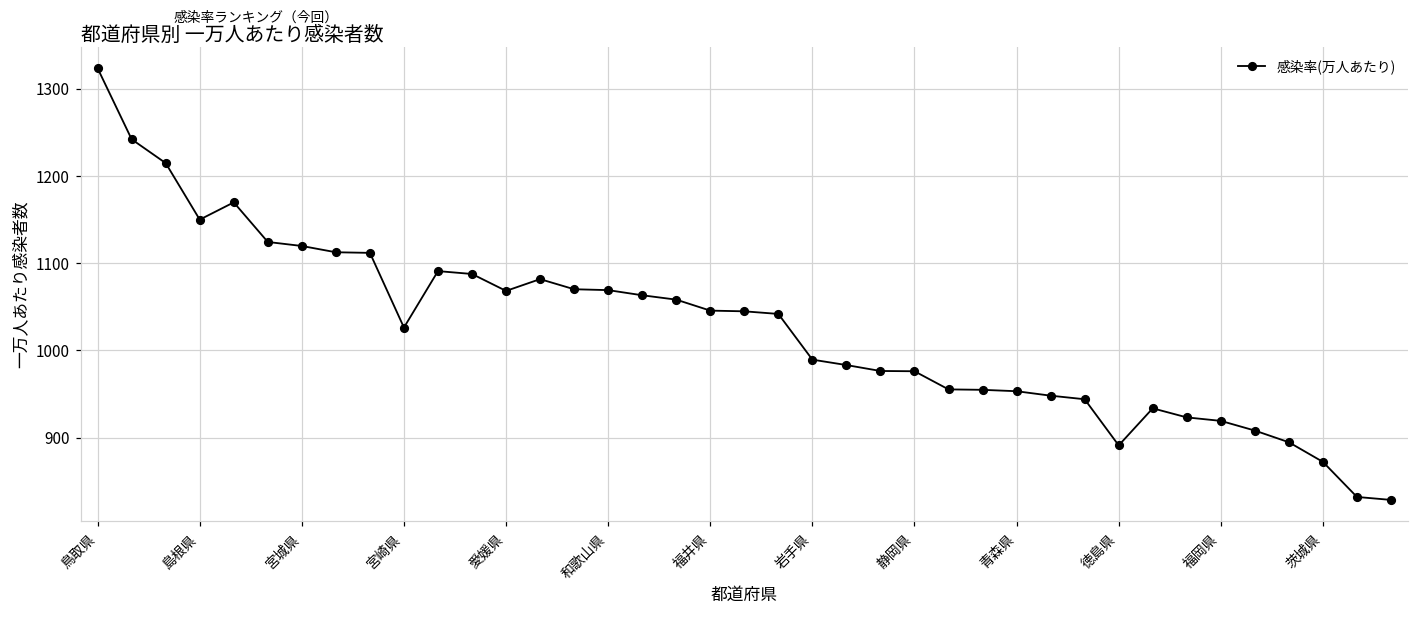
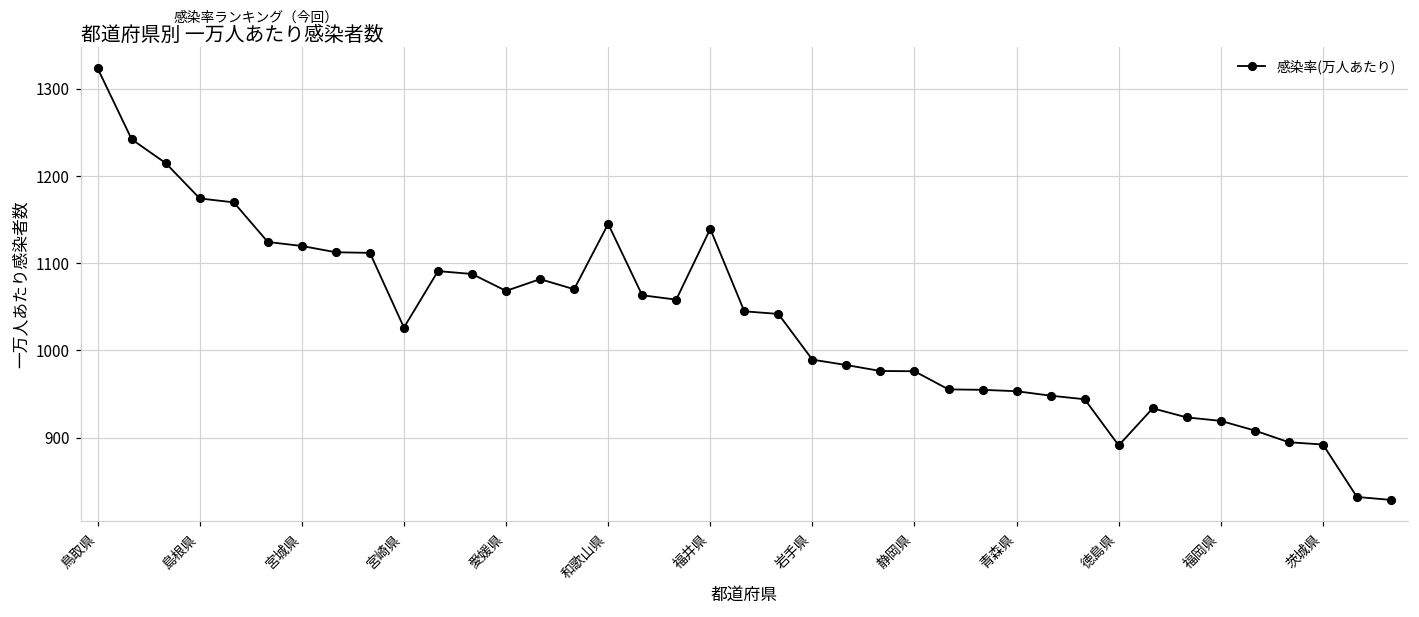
島根県: 1150 -> 1170
和歌山県: 1070 -> 1150
福井県: 1050 -> 1140
茨城県: 870 -> 890
